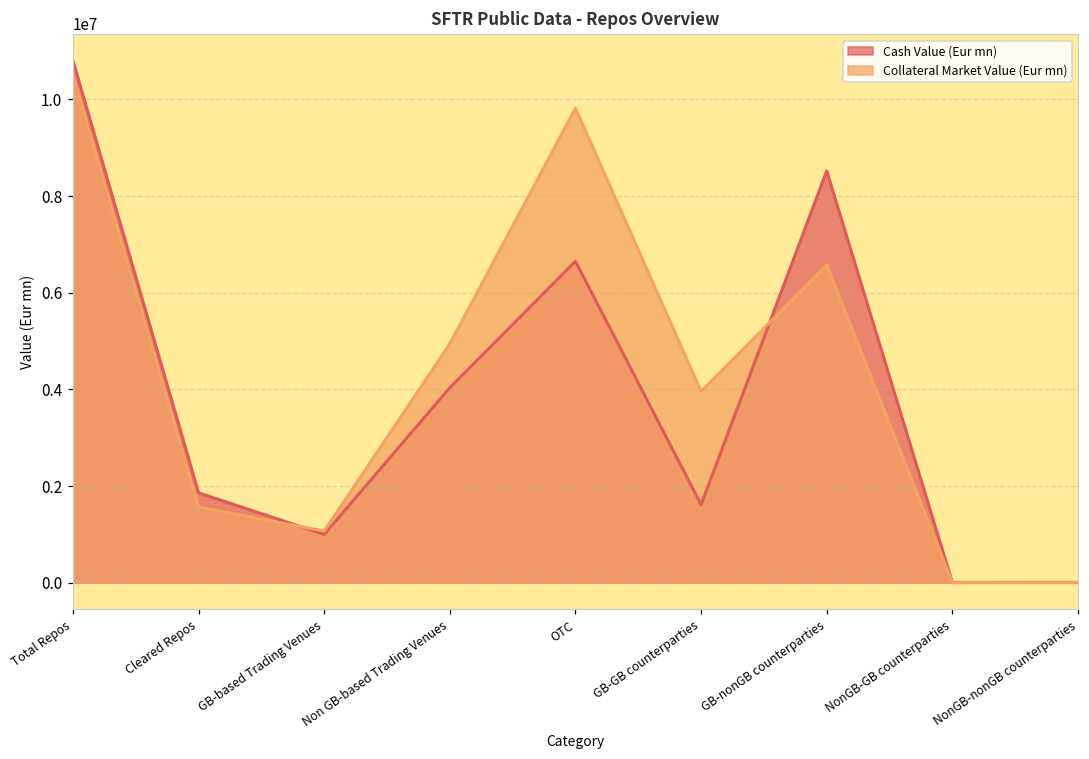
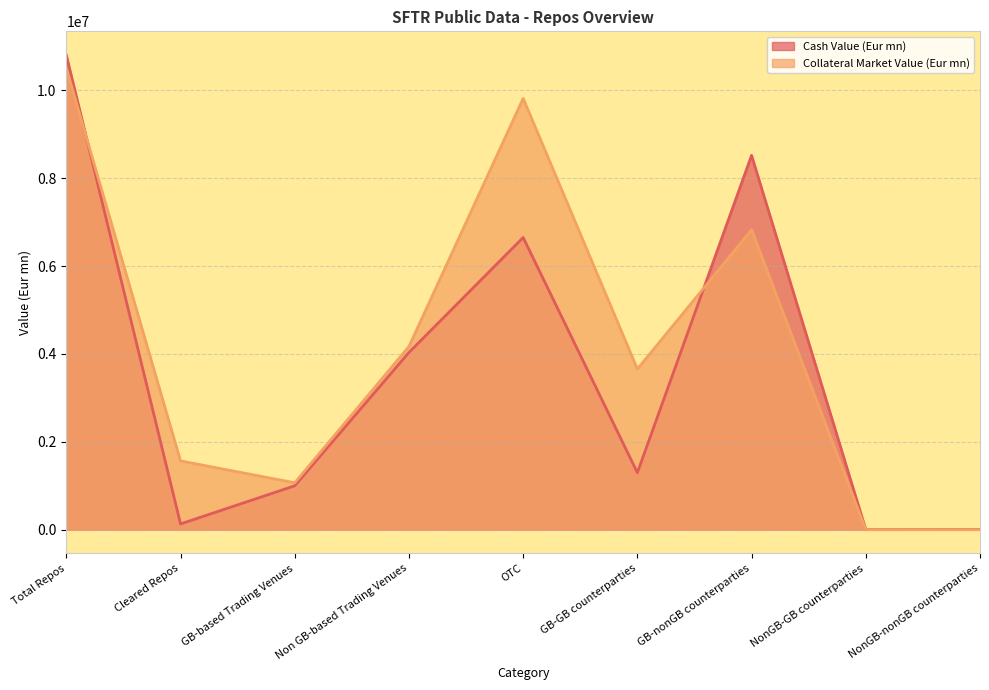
Cash Value (Eur mn), Cleared Repos: 1900000 -> 100000
Collateral Market Value (Eur mn), Non GB-based Trading Venues: 4900000 -> 4200000
Cash Value (Eur mn), GB-GB counterparties: 1600000 -> 1300000
Collateral Market Value (Eur mn), GB-GB counterparties: 4000000 -> 3700000
Collateral Market Value (Eur mn), GB-nonGB counterparties: 6600000 -> 6800000
